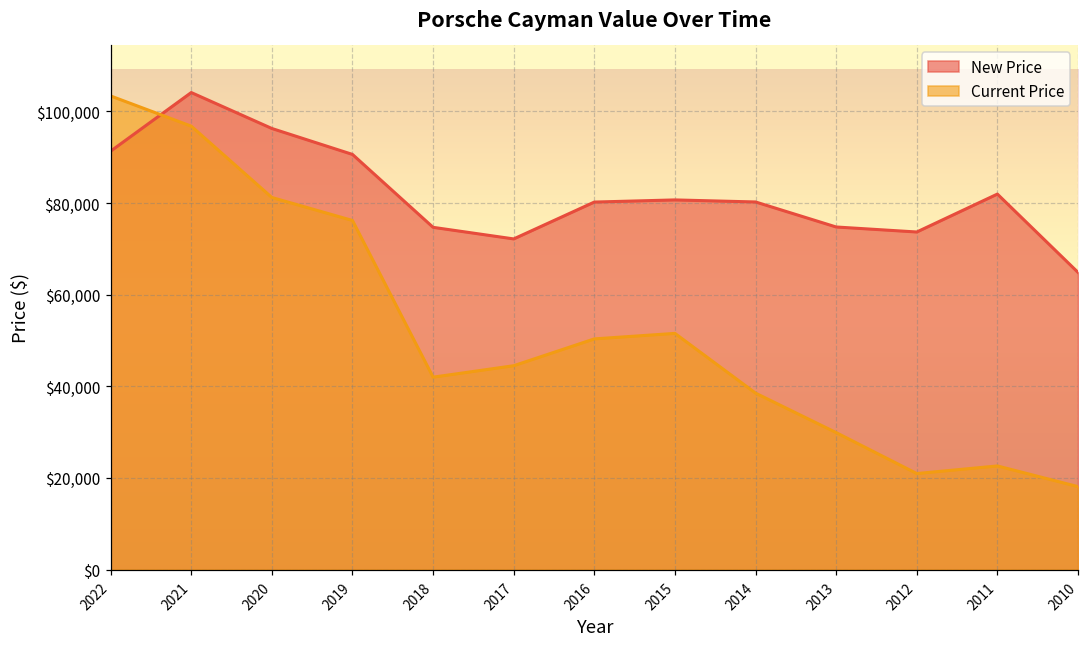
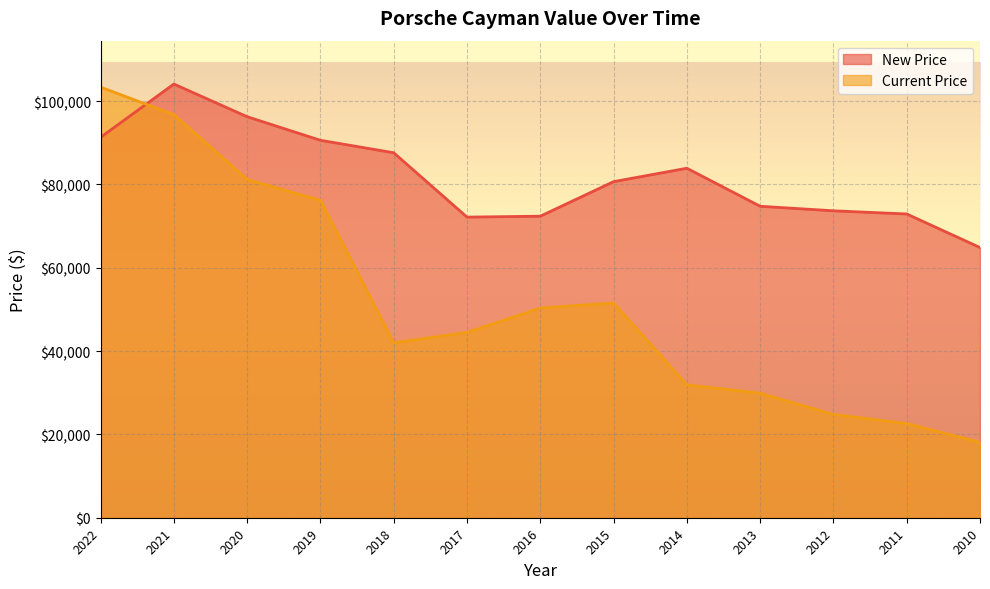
New Price, 2018: $75,000 -> $88,000
New Price, 2016: $80,000 -> $72,000
New Price, 2014: $80,000 -> $84,000
Current Price, 2014: $39,000 -> $32,000
Current Price, 2012: $21,000 -> $25,000
New Price, 2011: $82,000 -> $73,000
